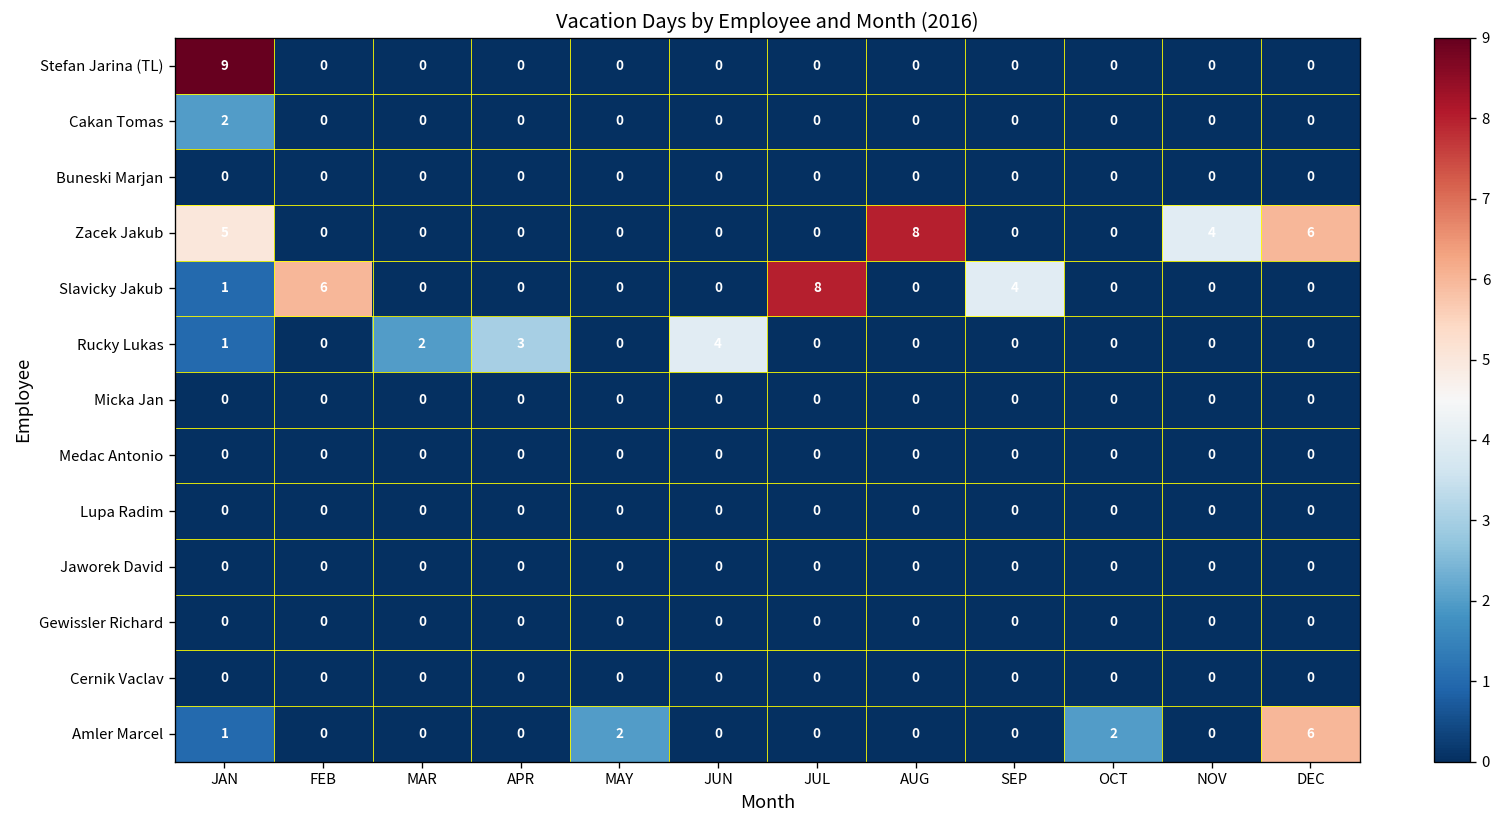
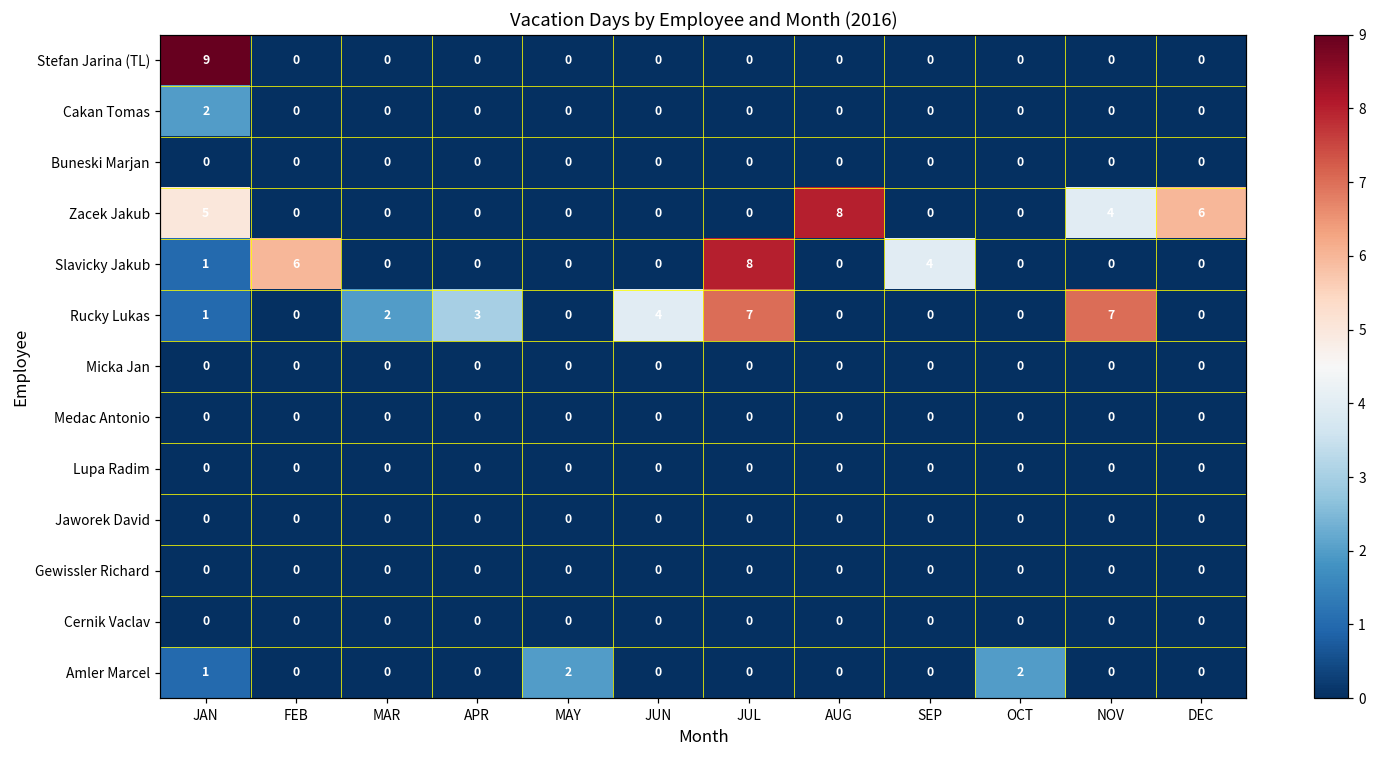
Rucky Lukas, JUL: 0 -> 7
Rucky Lukas, NOV: 0 -> 7
Amler Marcel, DEC: 6 -> 0
